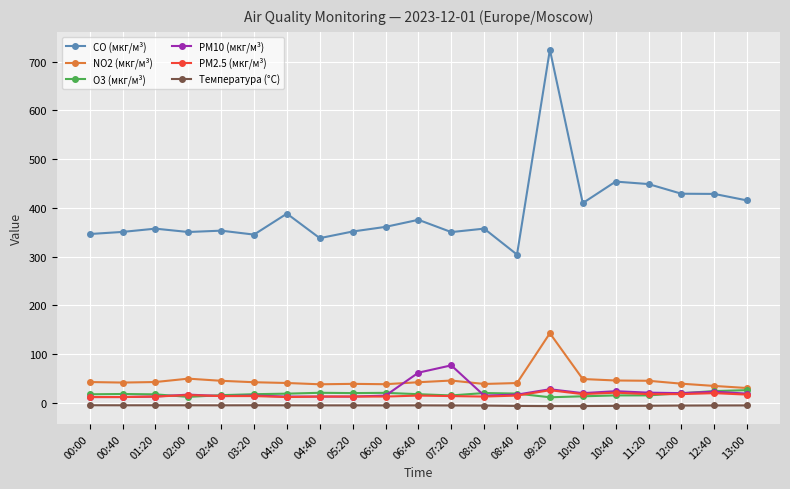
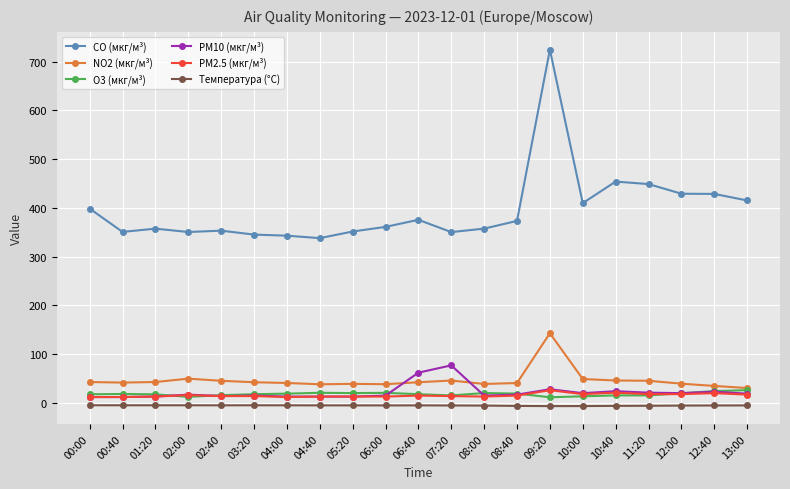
CO (мкг/м³), 00:00: 350 -> 400
CO (мкг/м³), 04:00: 390 -> 340
CO (мкг/м³), 08:40: 300 -> 370
